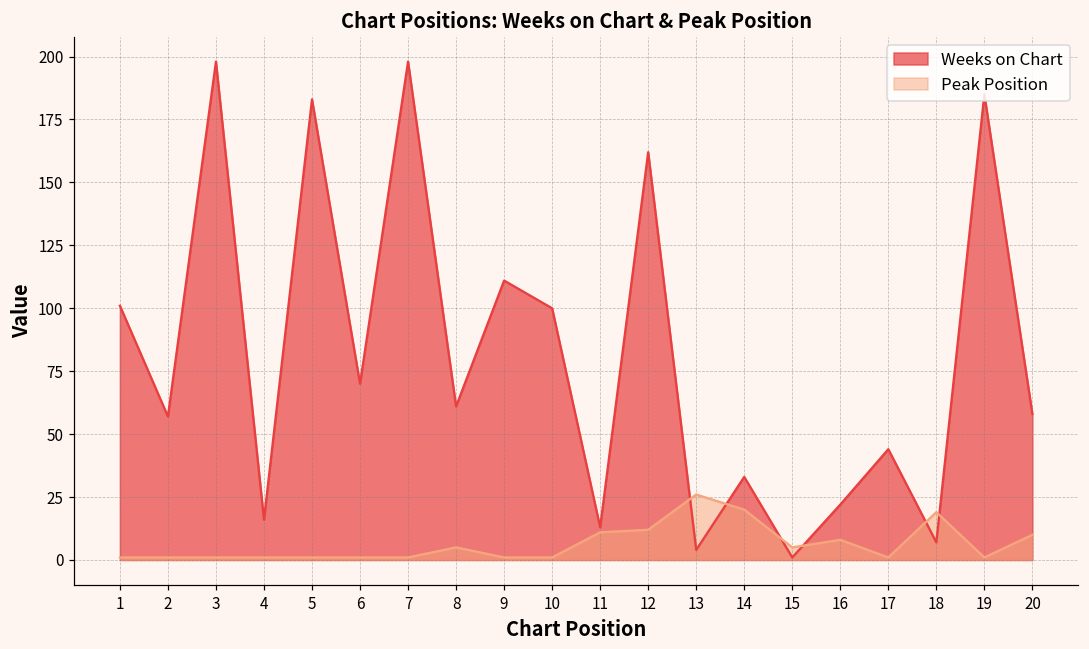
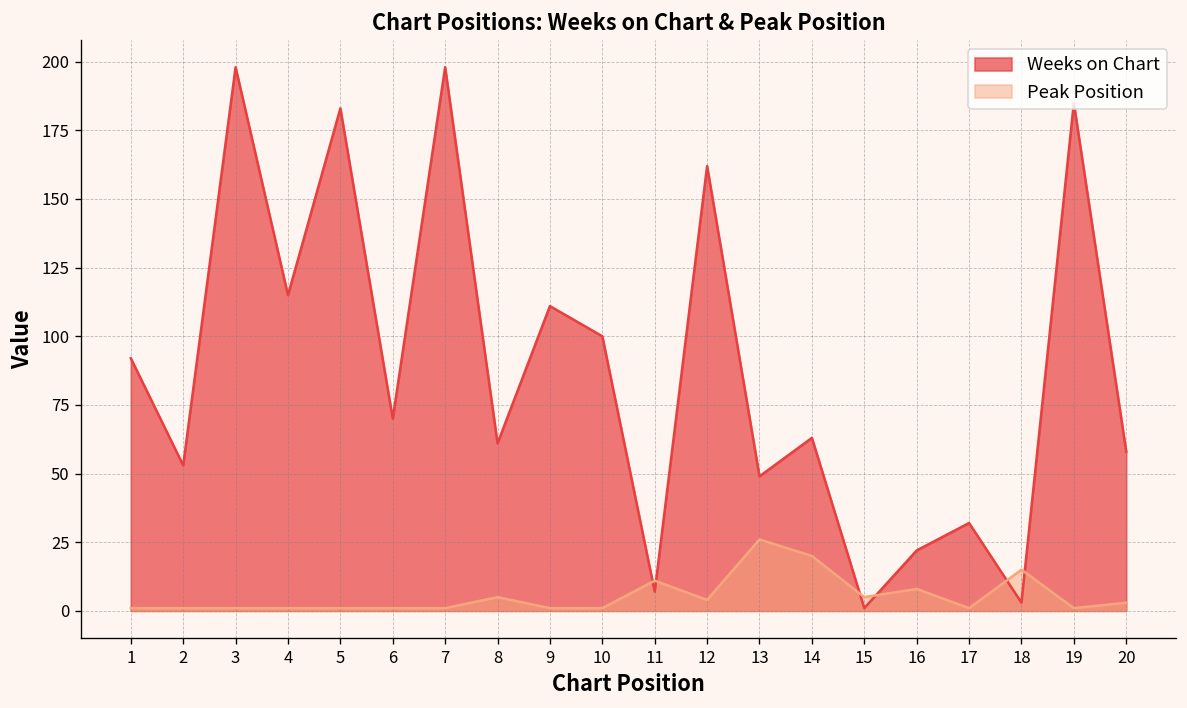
Weeks on Chart, 1: 101 -> 92
Weeks on Chart, 2: 57 -> 53
Weeks on Chart, 4: 16 -> 115
Weeks on Chart, 11: 13 -> 7
Peak Position, 12: 12 -> 4
Weeks on Chart, 13: 4 -> 49
Weeks on Chart, 14: 33 -> 63
Weeks on Chart, 17: 44 -> 32
Weeks on Chart, 18: 7 -> 3
Peak Position, 18: 19 -> 15
Peak Position, 20: 10 -> 3
